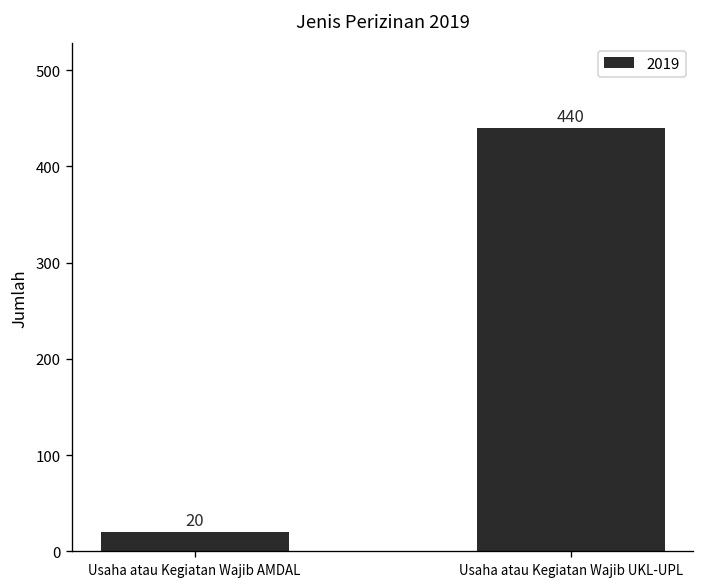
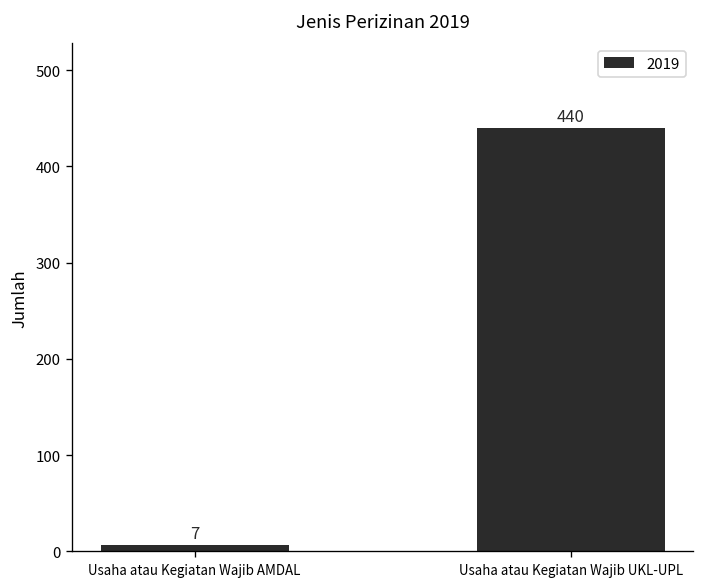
Usaha atau Kegiatan Wajib AMDAL: 20 -> 7
